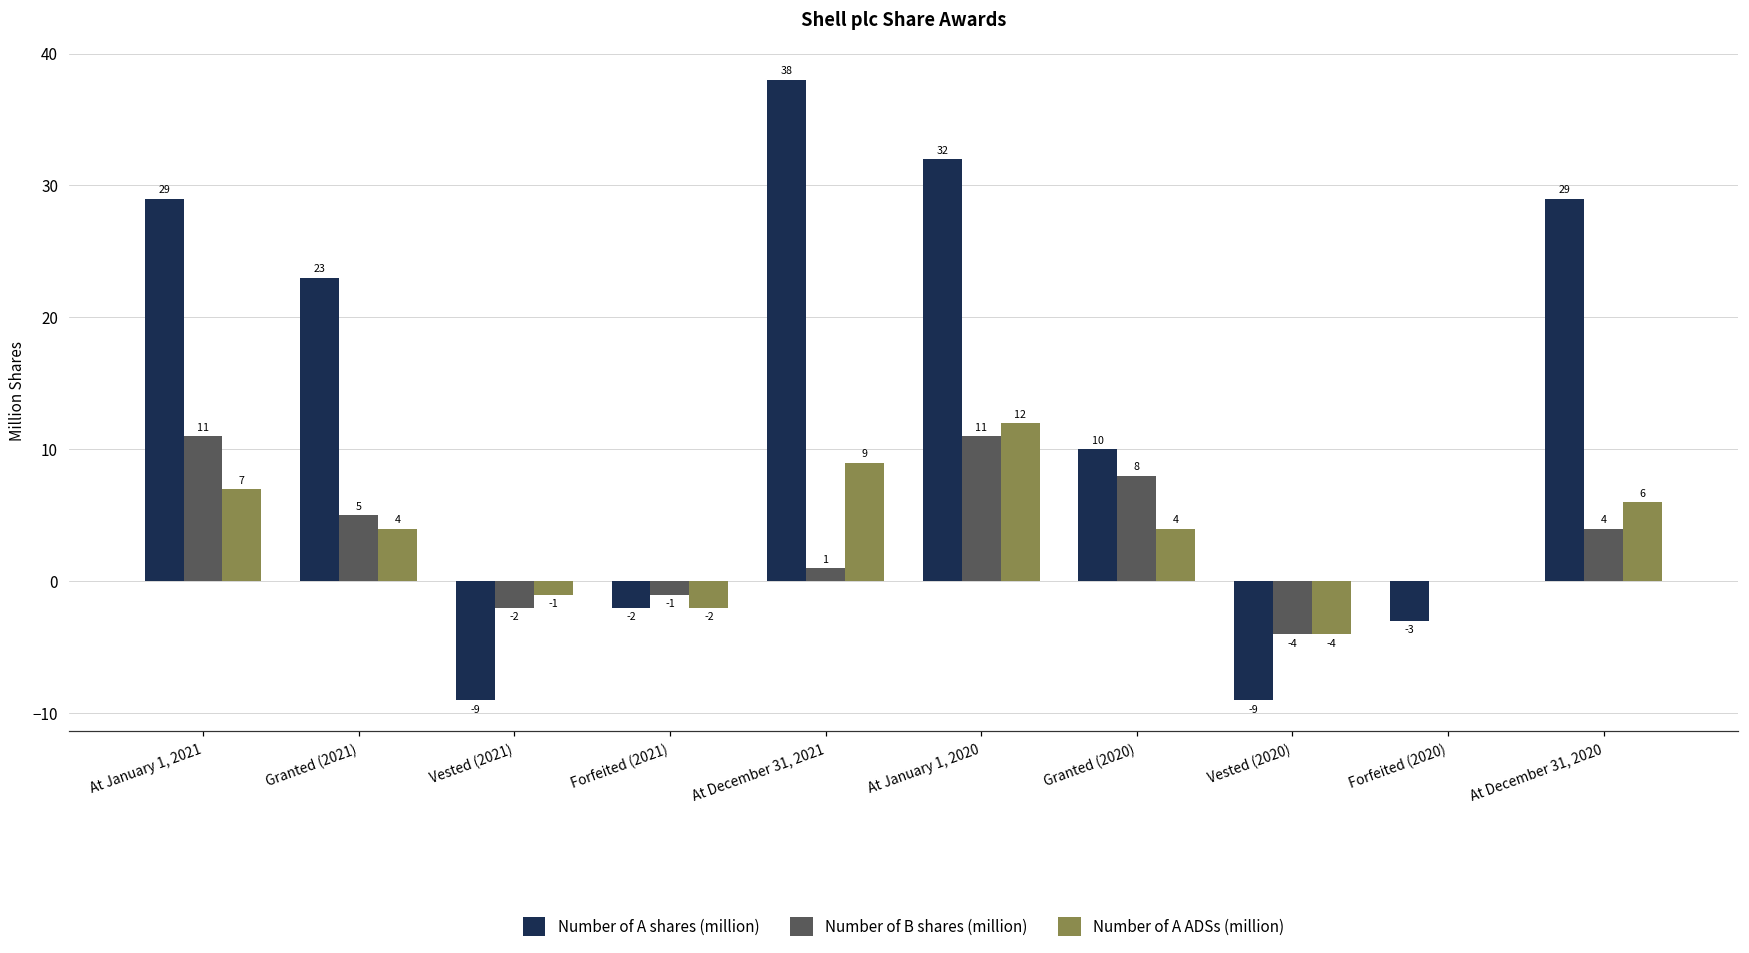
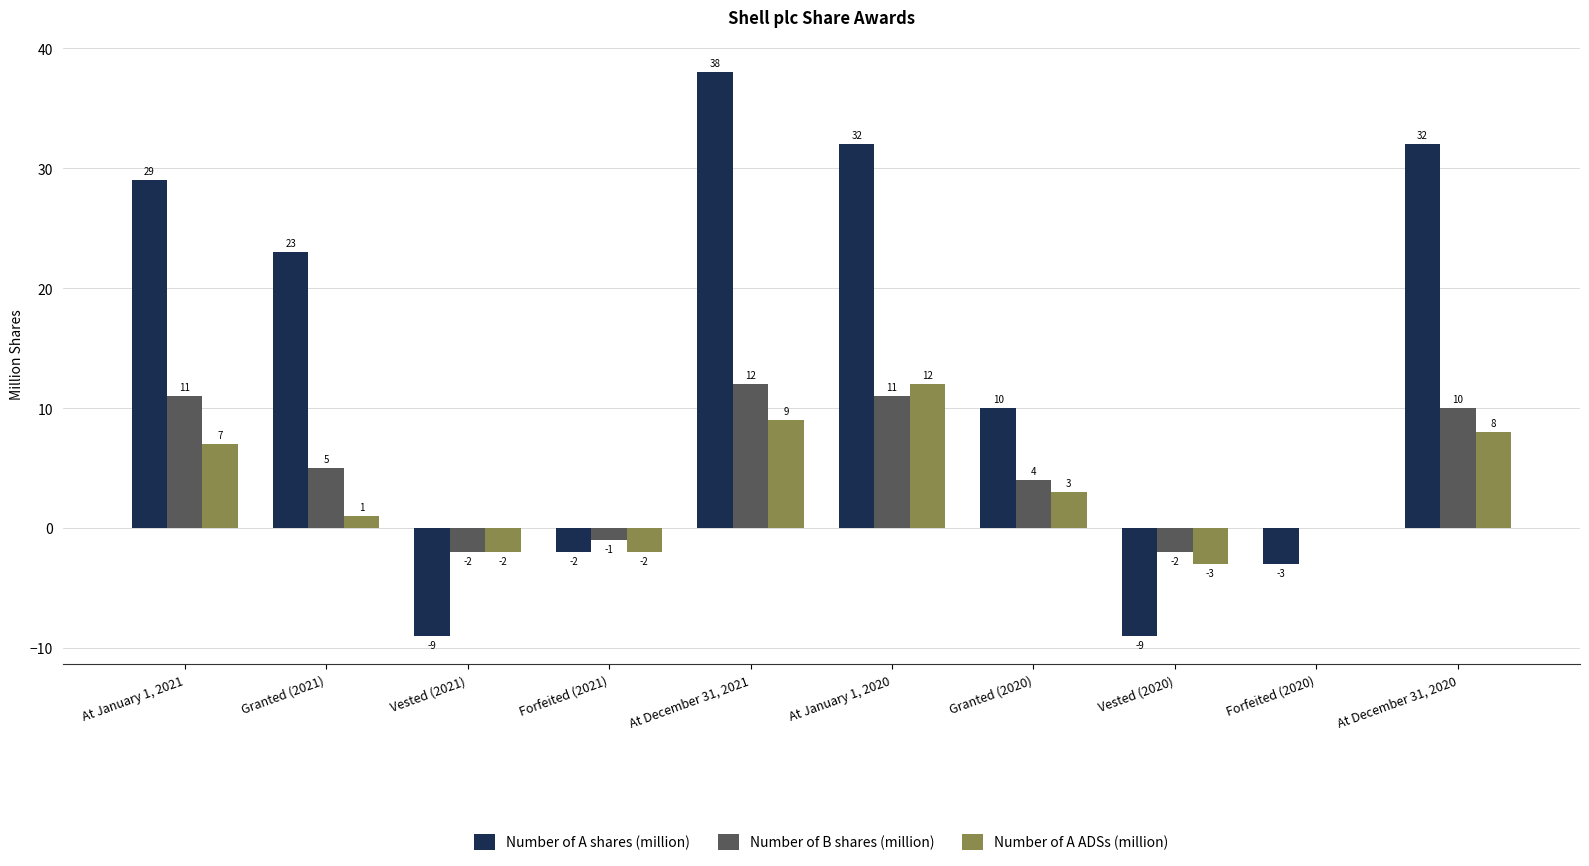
Number of A ADSs (million), Granted (2021): 4 -> 1
Number of A ADSs (million), Vested (2021): -1 -> -2
Number of B shares (million), At December 31, 2021: 1 -> 12
Number of B shares (million), Granted (2020): 8 -> 4
Number of A ADSs (million), Granted (2020): 4 -> 3
Number of B shares (million), Vested (2020): -4 -> -2
Number of A ADSs (million), Vested (2020): -4 -> -3
Number of A shares (million), At December 31, 2020: 29 -> 32
Number of B shares (million), At December 31, 2020: 4 -> 10
Number of A ADSs (million), At December 31, 2020: 6 -> 8
